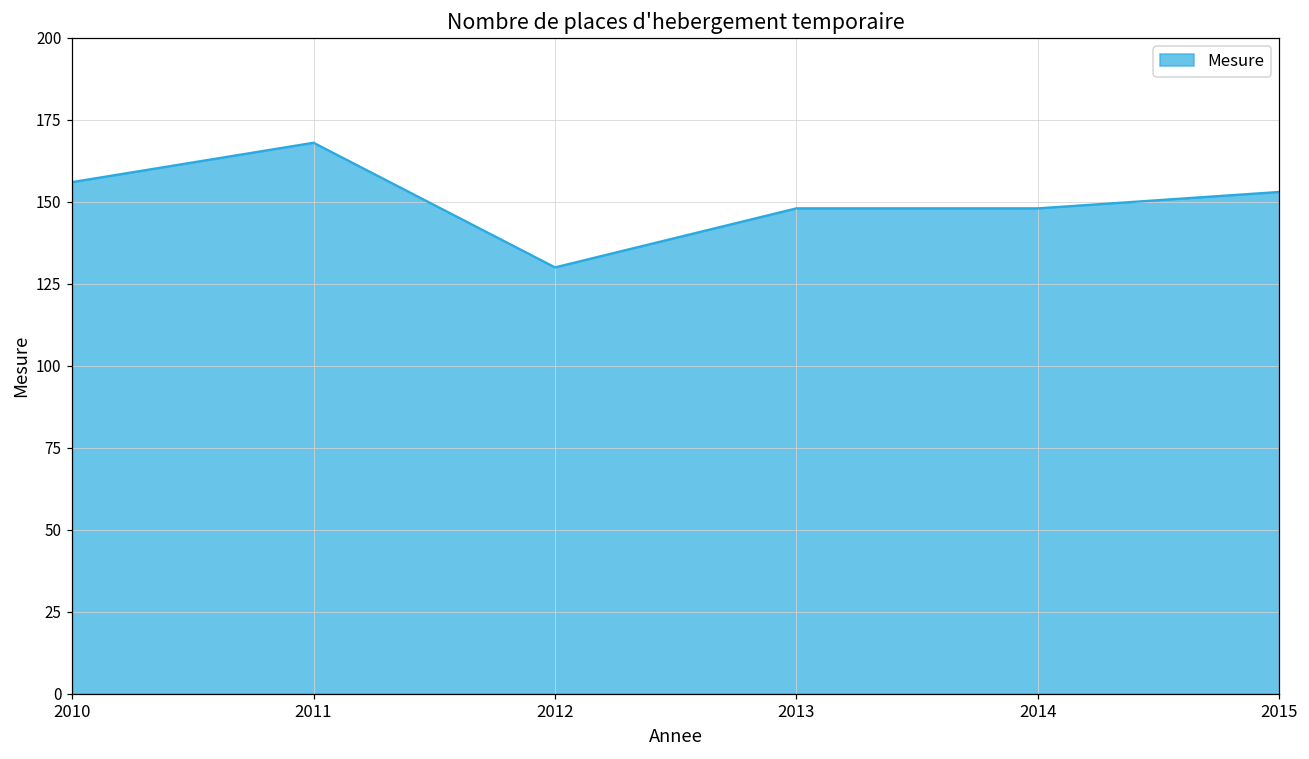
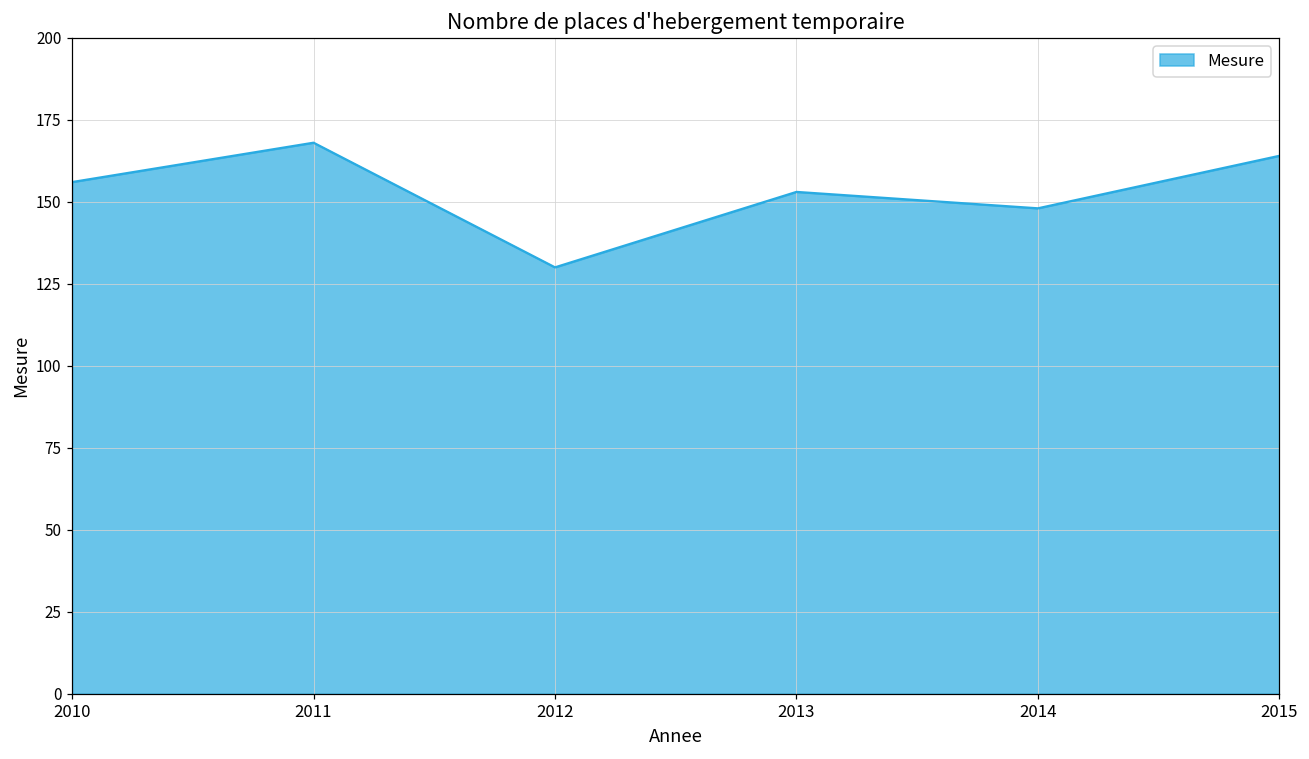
2013: 148 -> 153
2015: 153 -> 164
